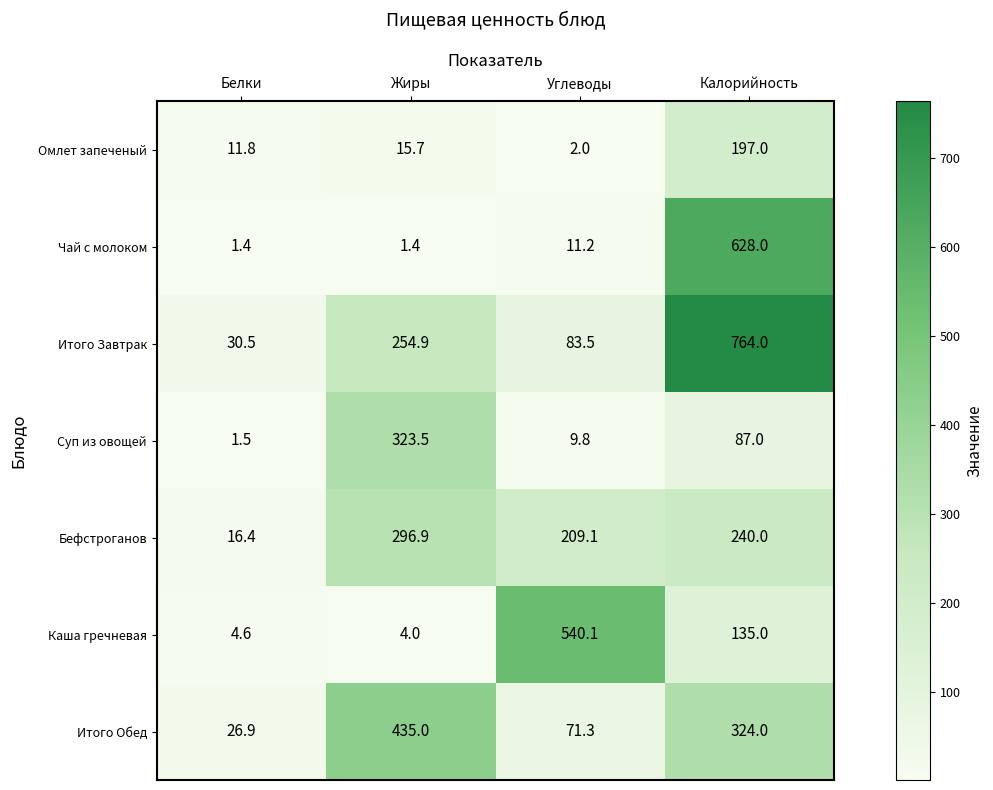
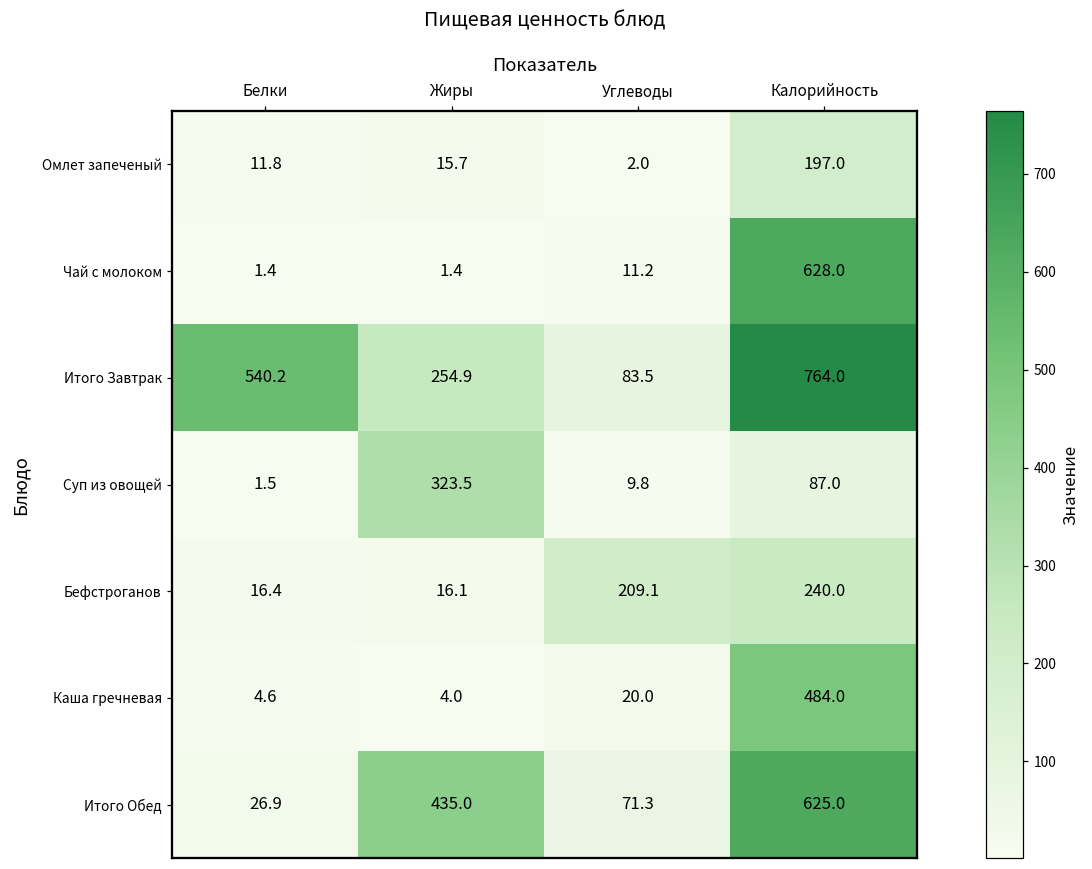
Итого Завтрак, Белки: 30.5 -> 540.2
Бефстроганов, Жиры: 296.9 -> 16.1
Каша гречневая, Углеводы: 540.1 -> 20.0
Каша гречневая, Калорийность: 135.0 -> 484.0
Итого Обед, Калорийность: 324.0 -> 625.0
